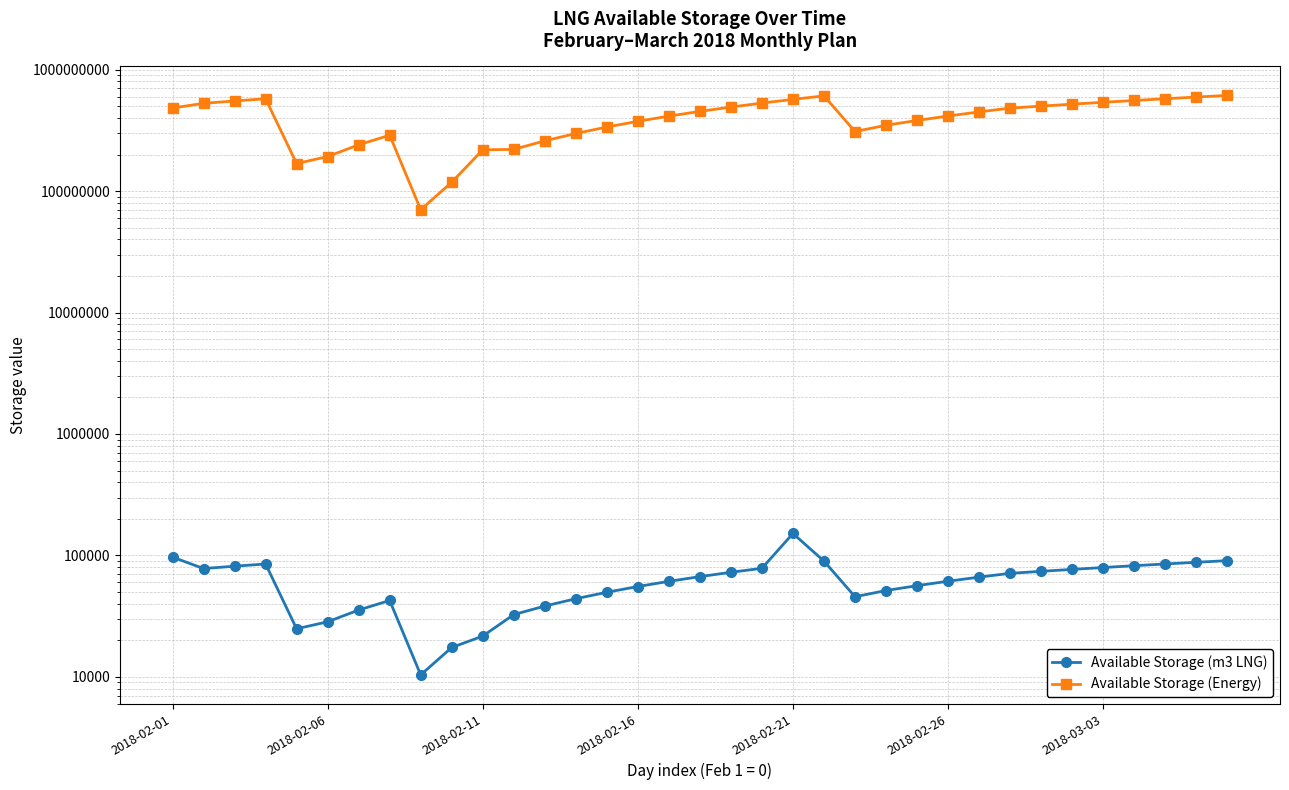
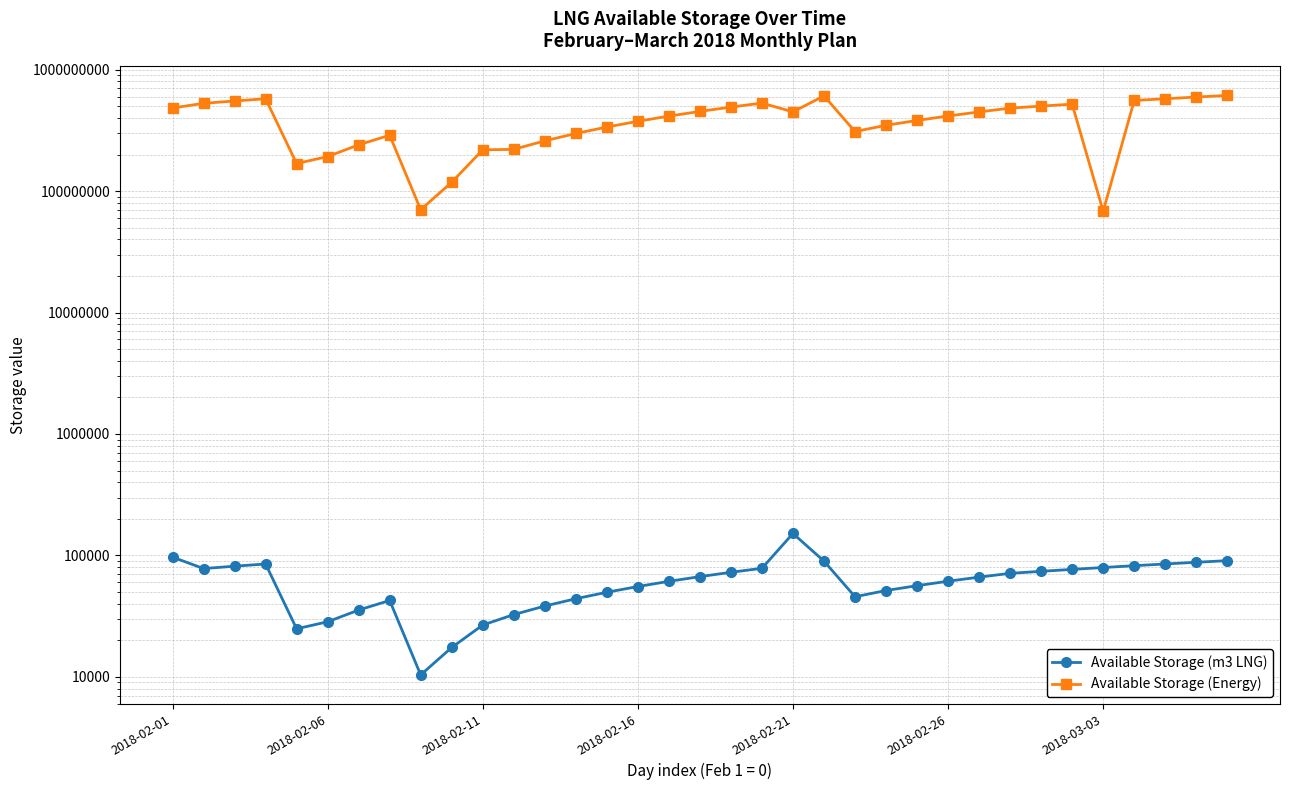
Available Storage (m3 LNG), 2018-02-11: 22000 -> 27000
Available Storage (Energy), 2018-02-21: 600000000 -> 450000000
Available Storage (Energy), 2018-03-03: 500000000 -> 70000000
